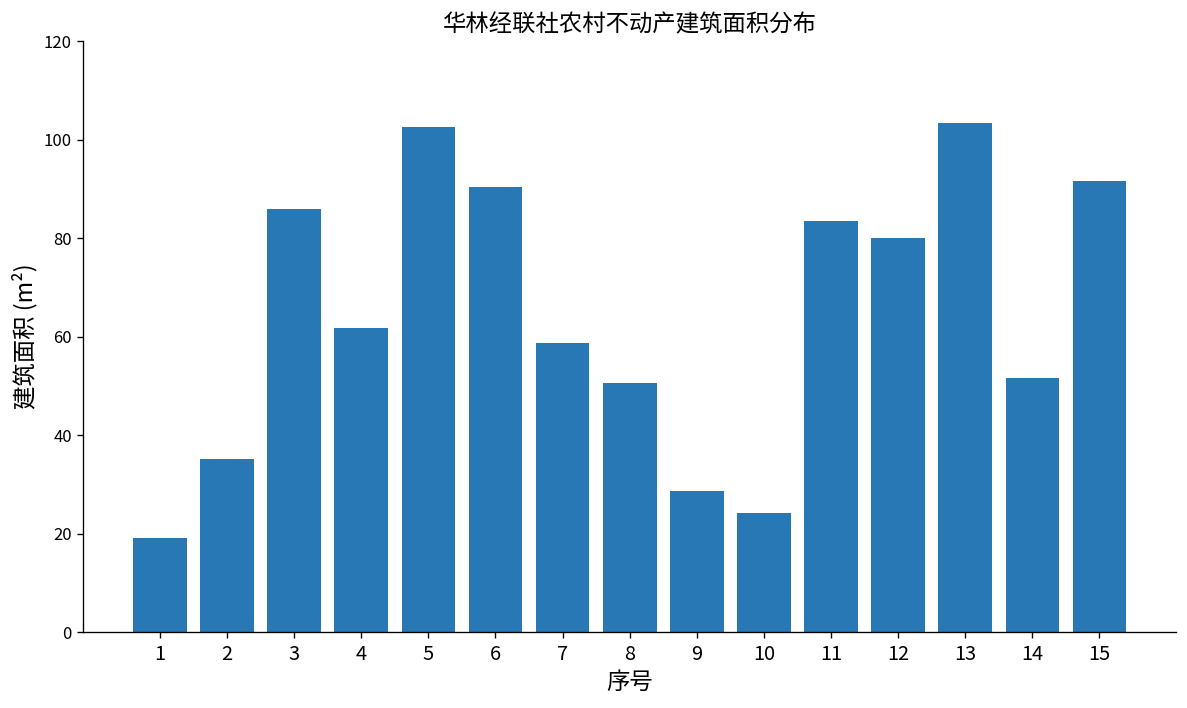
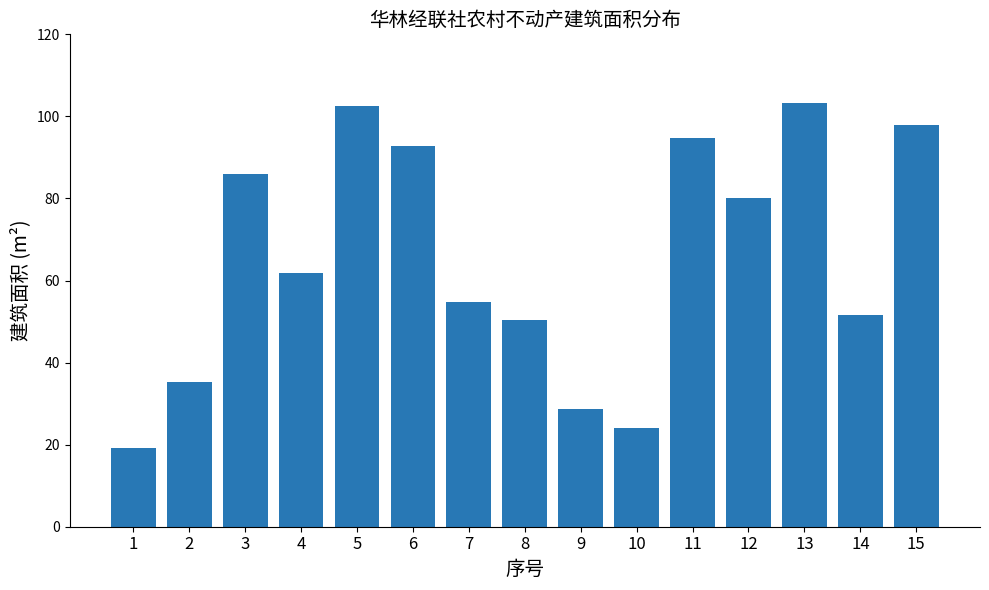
6: 90 -> 93
7: 59 -> 55
11: 84 -> 95
15: 92 -> 98
